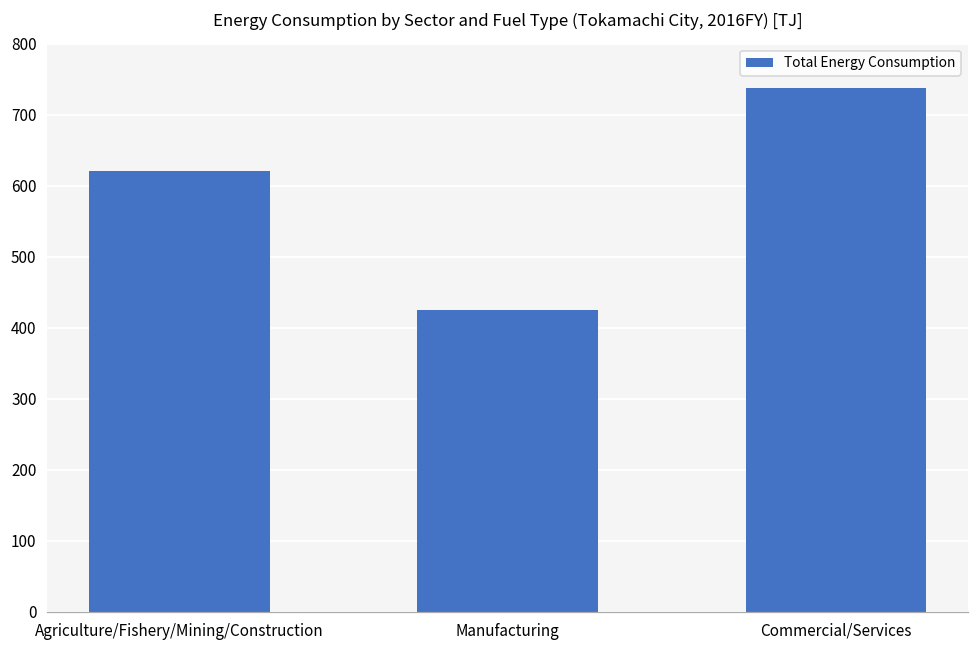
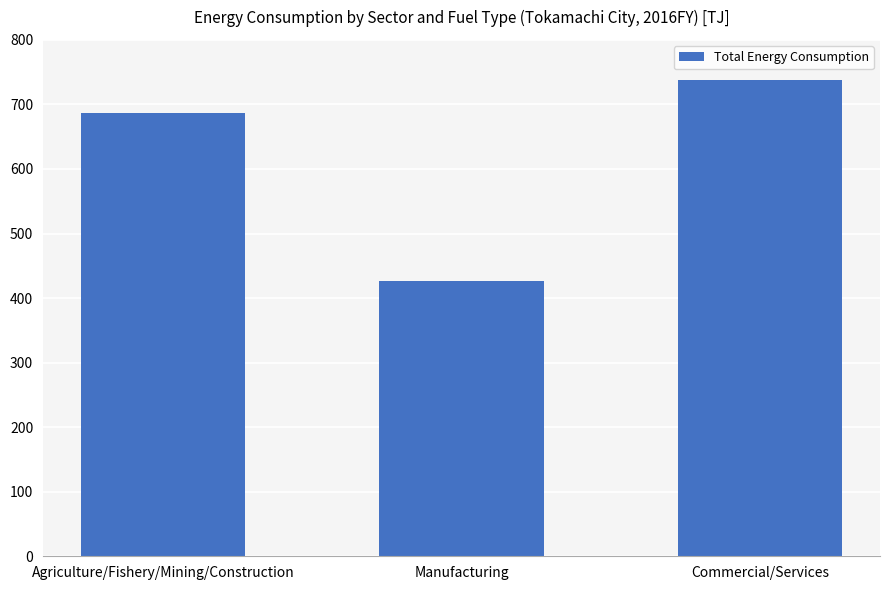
Agriculture/Fishery/Mining/Construction: 620 -> 690
